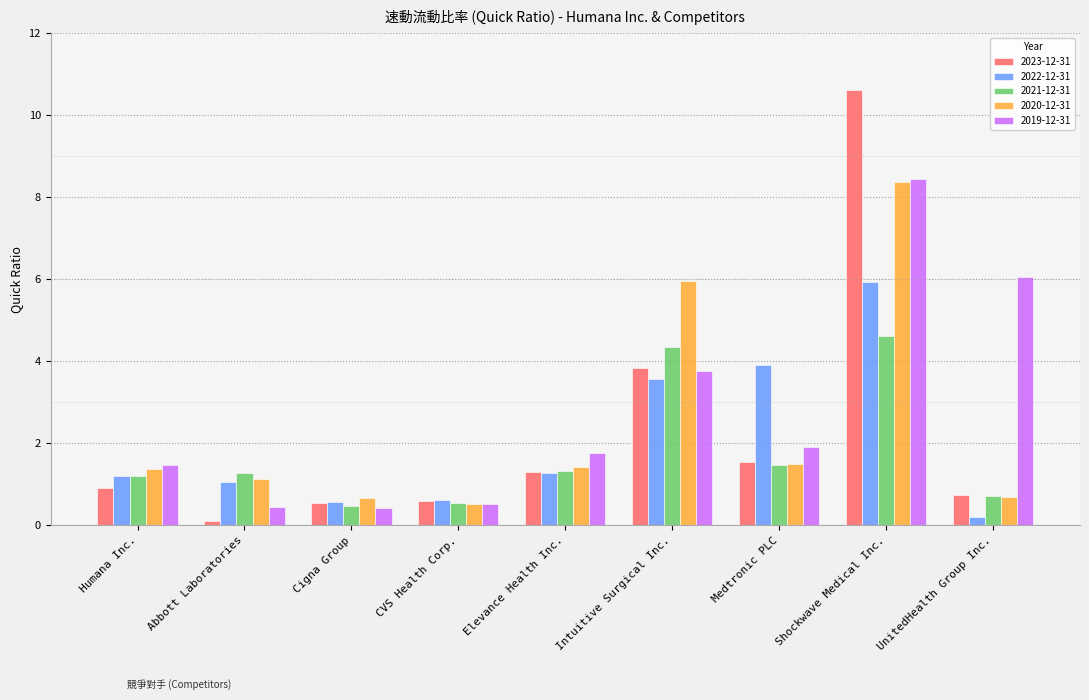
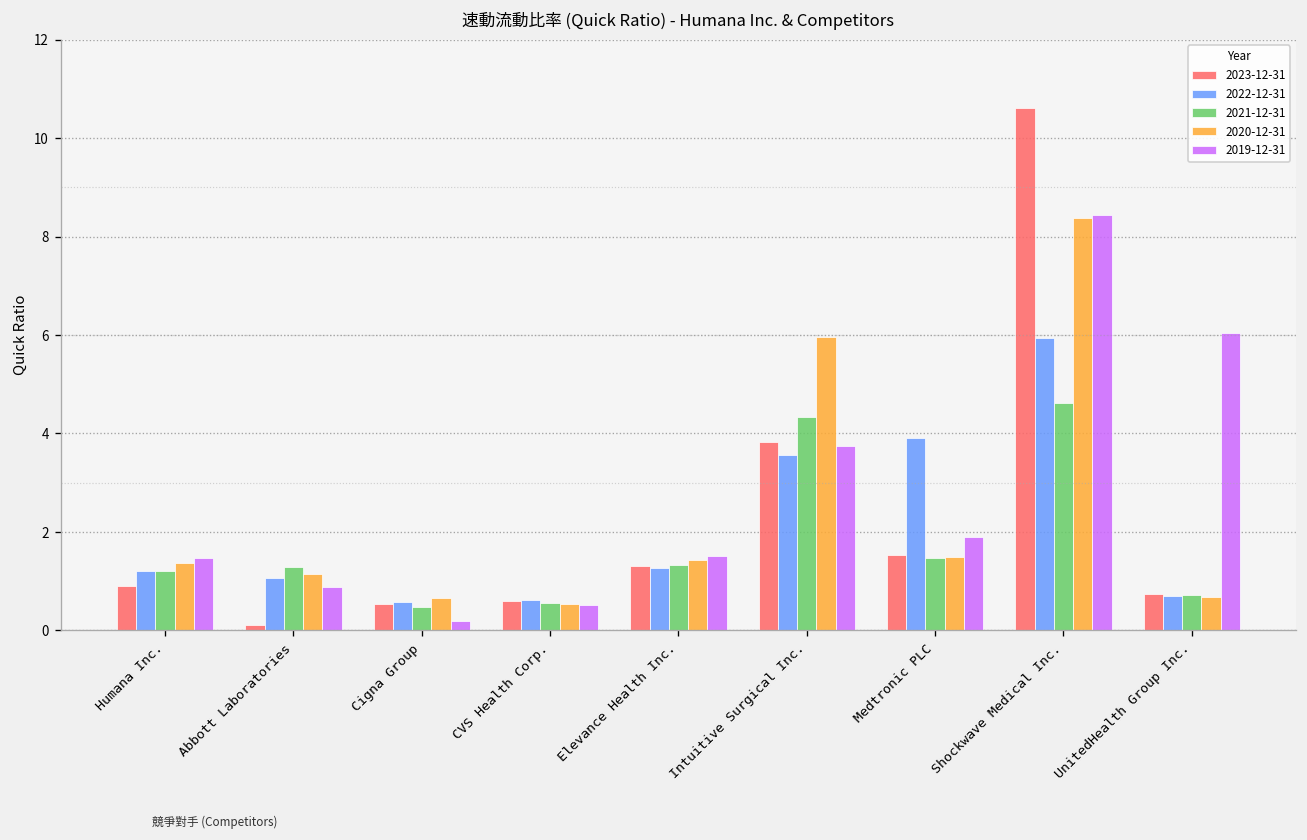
2019-12-31, Abbott Laboratories: 0.5 -> 0.9
2019-12-31, Cigna Group: 0.4 -> 0.2
2019-12-31, Elevance Health Inc.: 1.8 -> 1.5
2022-12-31, UnitedHealth Group Inc.: 0.2 -> 0.7
